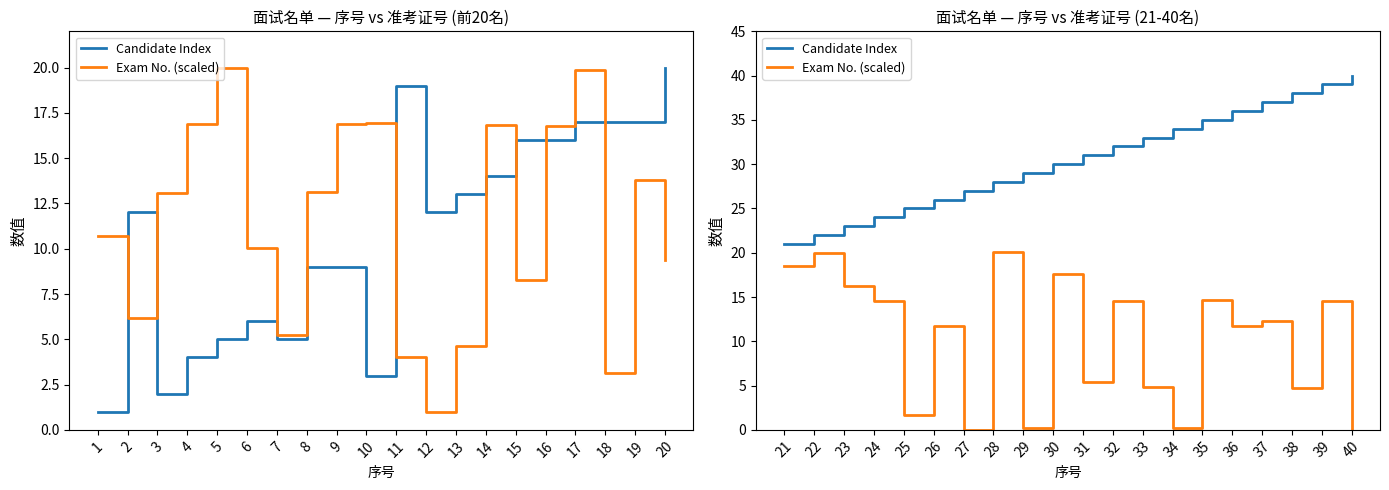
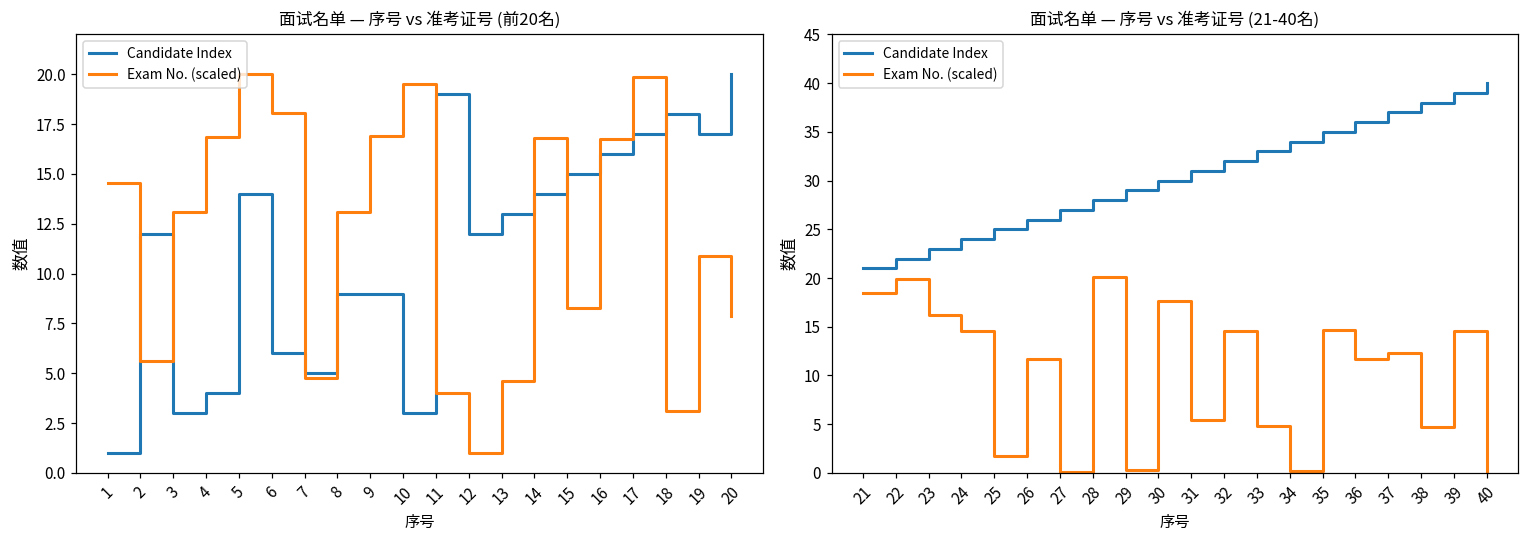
面试名单 — 序号 vs 准考证号 (前20名), Exam No. (scaled), 1: 10.7 -> 14.5
面试名单 — 序号 vs 准考证号 (前20名), Exam No. (scaled), 2: 6.2 -> 5.6
面试名单 — 序号 vs 准考证号 (前20名), Candidate Index, 3: 2 -> 3
面试名单 — 序号 vs 准考证号 (前20名), Candidate Index, 5: 5 -> 14
面试名单 — 序号 vs 准考证号 (前20名), Exam No. (scaled), 6: 10.0 -> 18.0
面试名单 — 序号 vs 准考证号 (前20名), Exam No. (scaled), 7: 5.2 -> 4.8
面试名单 — 序号 vs 准考证号 (前20名), Exam No. (scaled), 10: 16.9 -> 19.5
面试名单 — 序号 vs 准考证号 (前20名), Candidate Index, 15: 16 -> 15
面试名单 — 序号 vs 准考证号 (前20名), Candidate Index, 18: 17 -> 18
面试名单 — 序号 vs 准考证号 (前20名), Exam No. (scaled), 19: 13.8 -> 10.9
面试名单 — 序号 vs 准考证号 (前20名), Exam No. (scaled), 20: 9.4 -> 7.9
